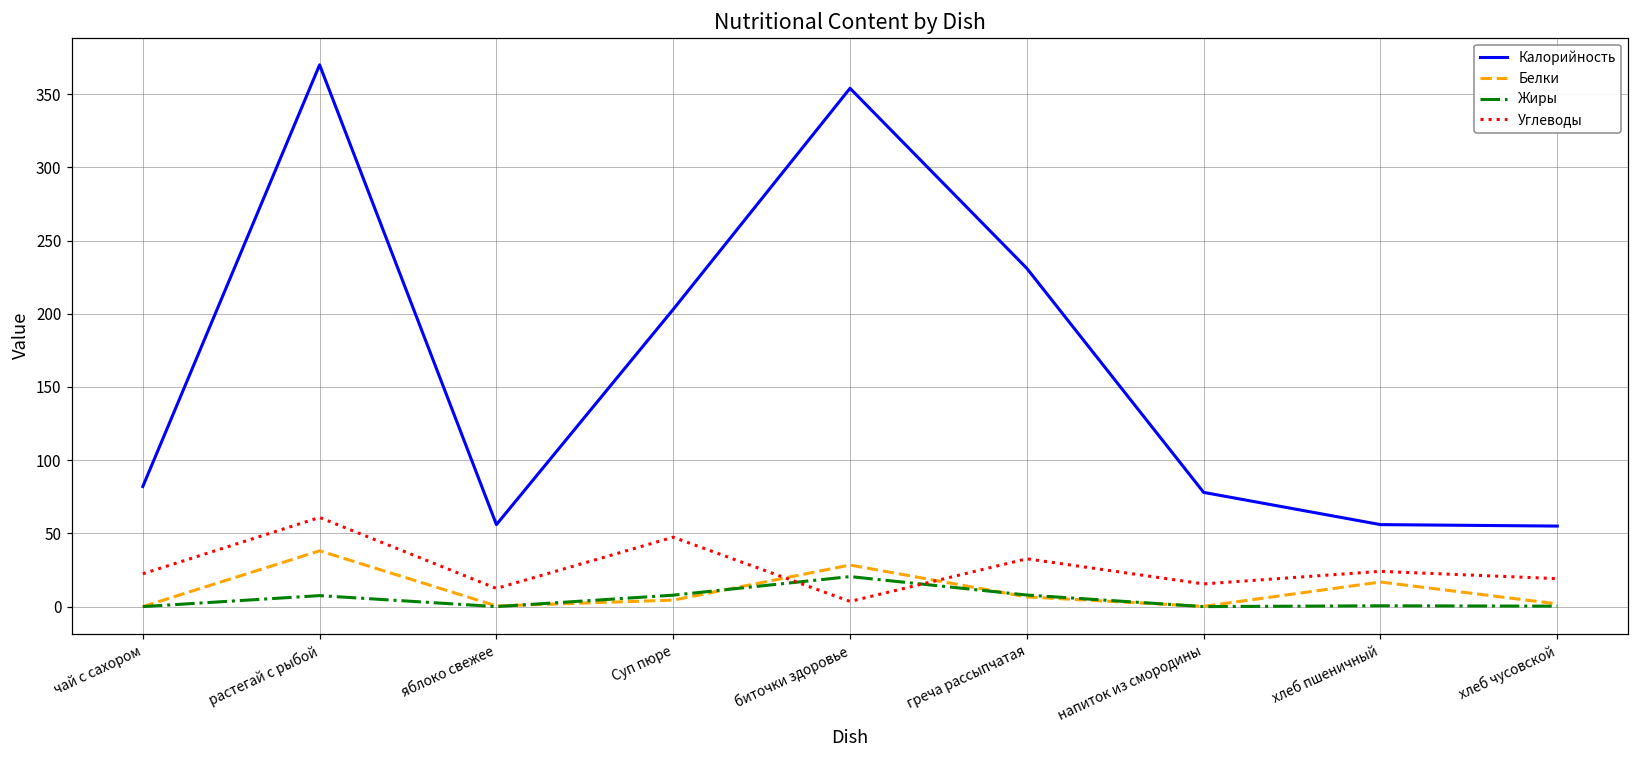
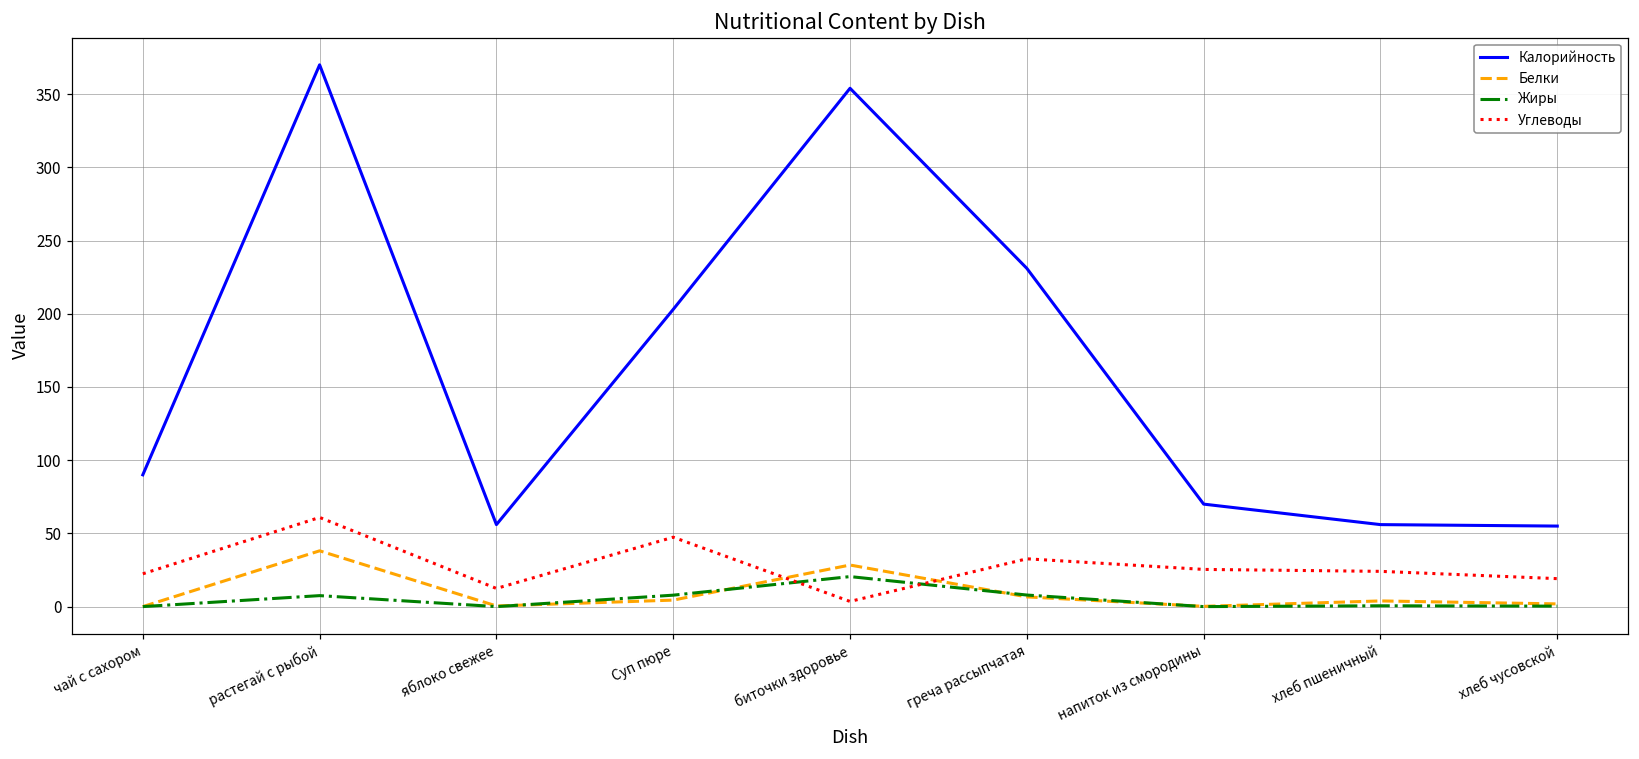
Калорийность, чай с сахором: 82 -> 90
Калорийность, напиток из смородины: 78 -> 70
Углеводы, напиток из смородины: 16 -> 25
Белки, хлеб пшеничный: 17 -> 4
